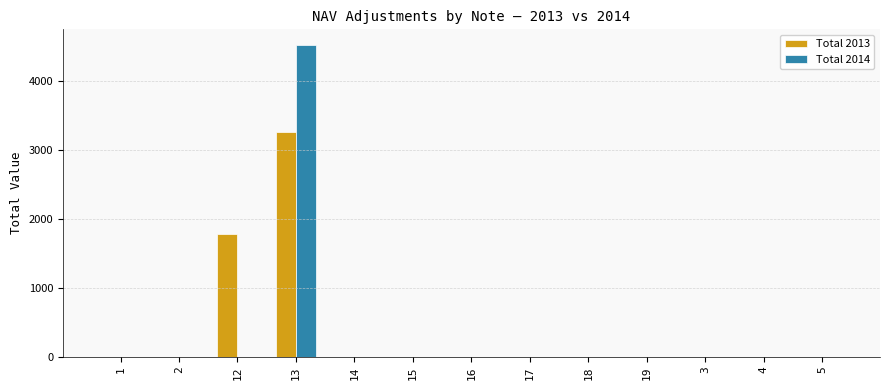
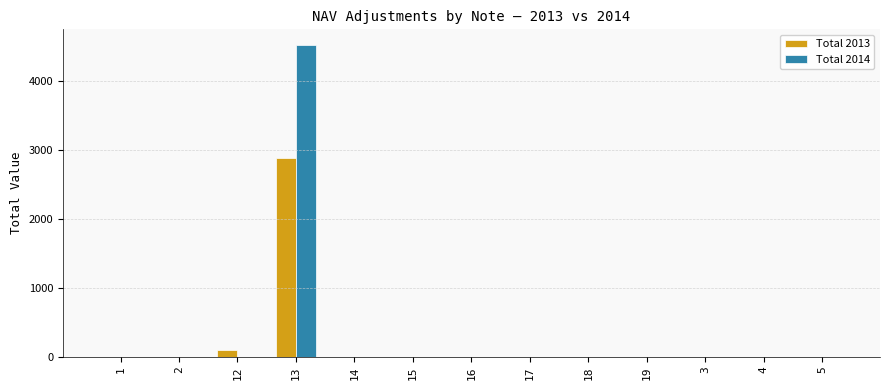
Total 2013, 12: 1800 -> 100
Total 2013, 13: 3300 -> 2900
